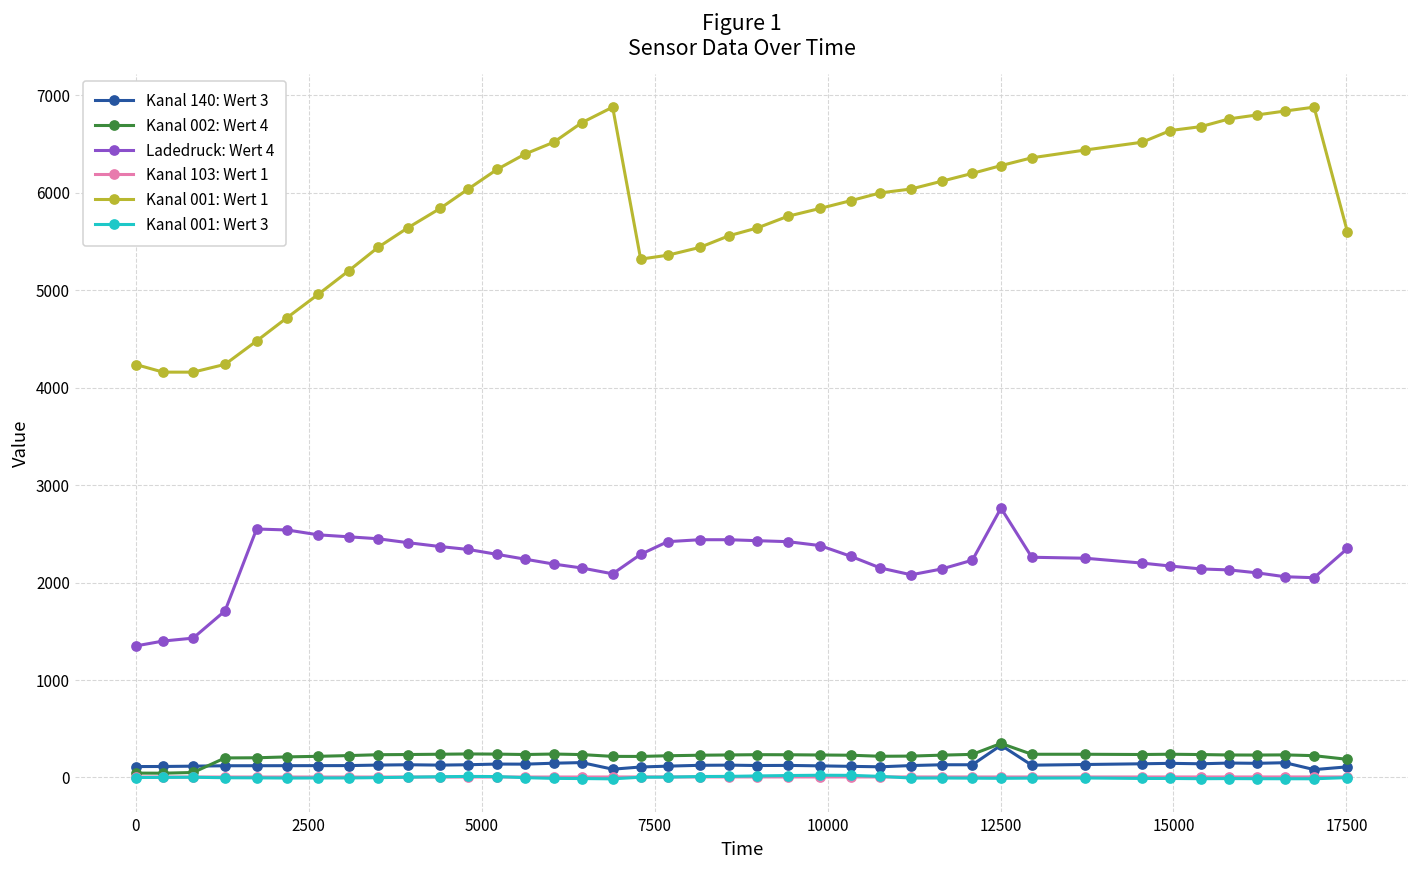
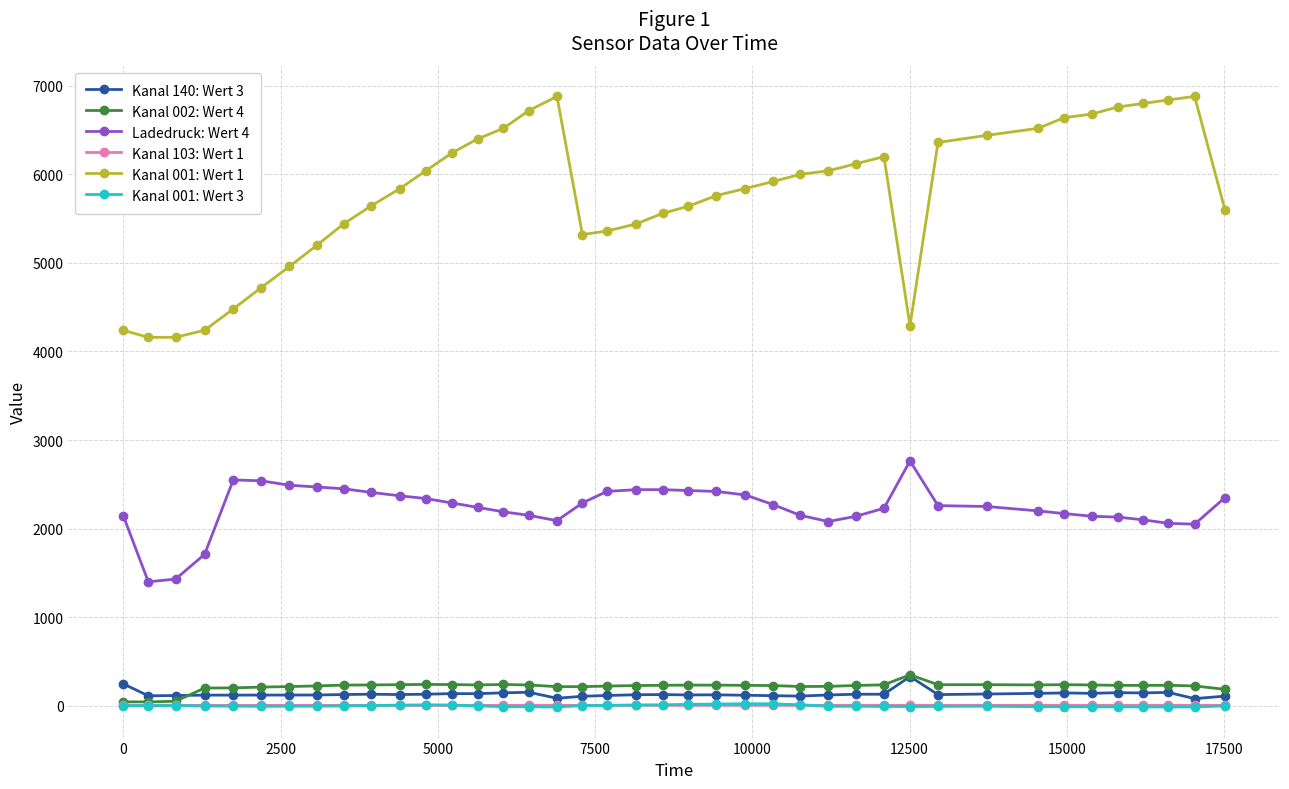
Kanal 140: Wert 3, 0: 100 -> 200
Ladedruck: Wert 4, 0: 1400 -> 2100
Kanal 001: Wert 1, 12500: 6300 -> 4300
